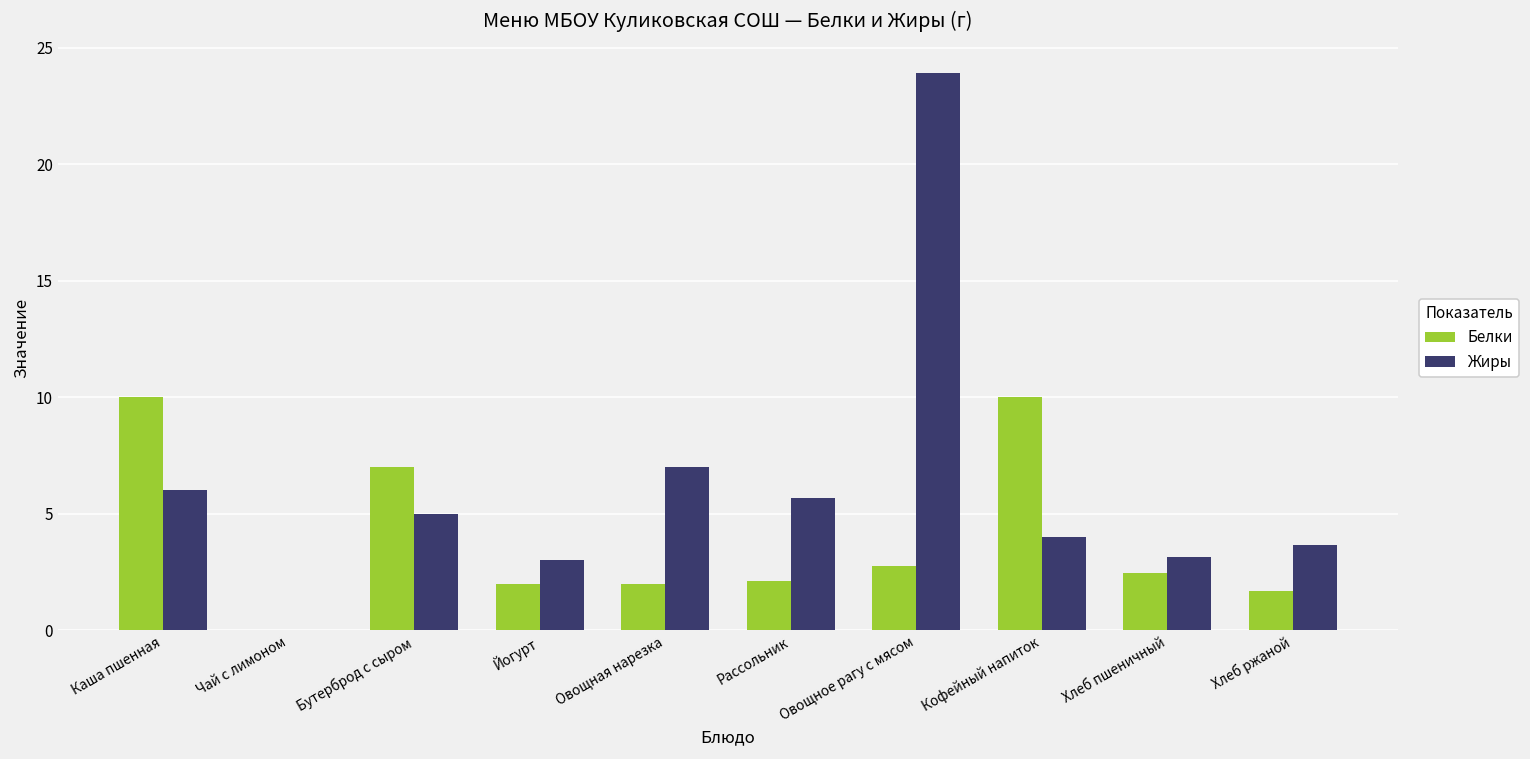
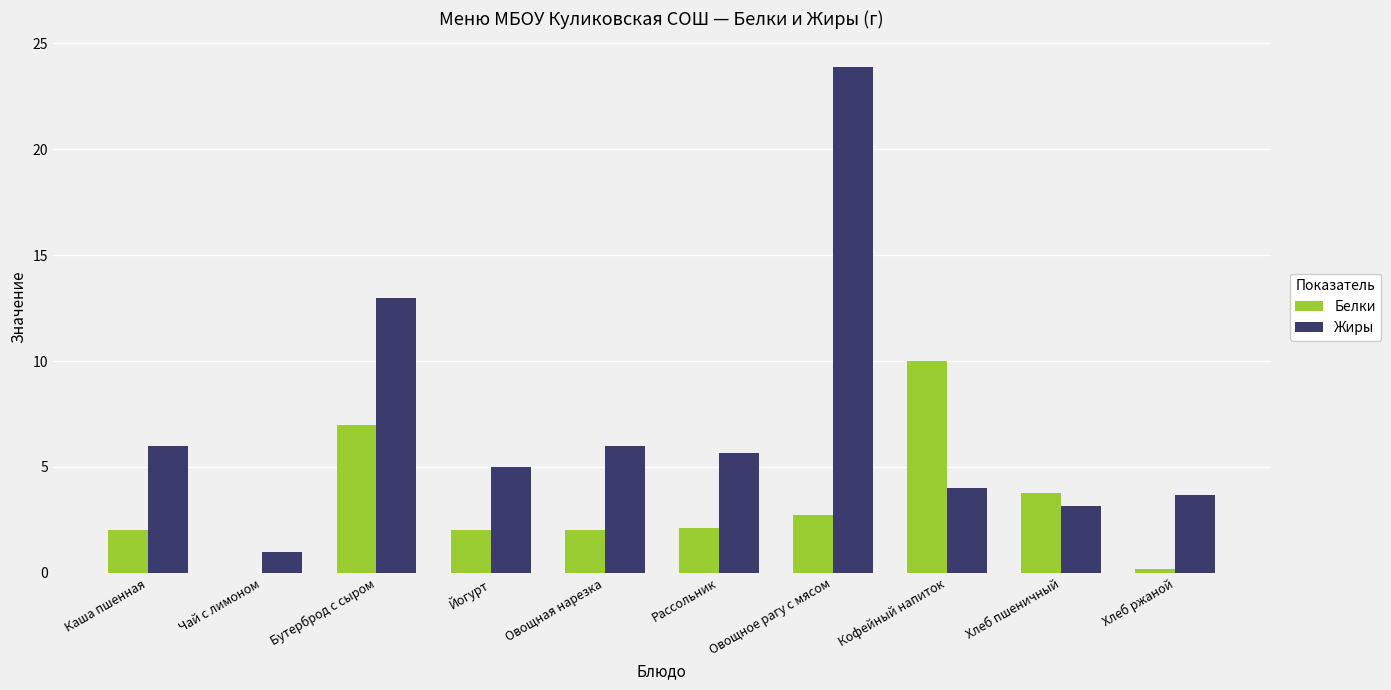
Белки, Каша пшенная: 10 -> 2
Жиры, Чай с лимоном: 0 -> 1
Жиры, Бутерброд с сыром: 5 -> 13
Жиры, Йогурт: 3 -> 5
Жиры, Овощная нарезка: 7 -> 6
Белки, Хлеб пшеничный: 2.4 -> 3.8
Белки, Хлеб ржаной: 1.7 -> 0.2
